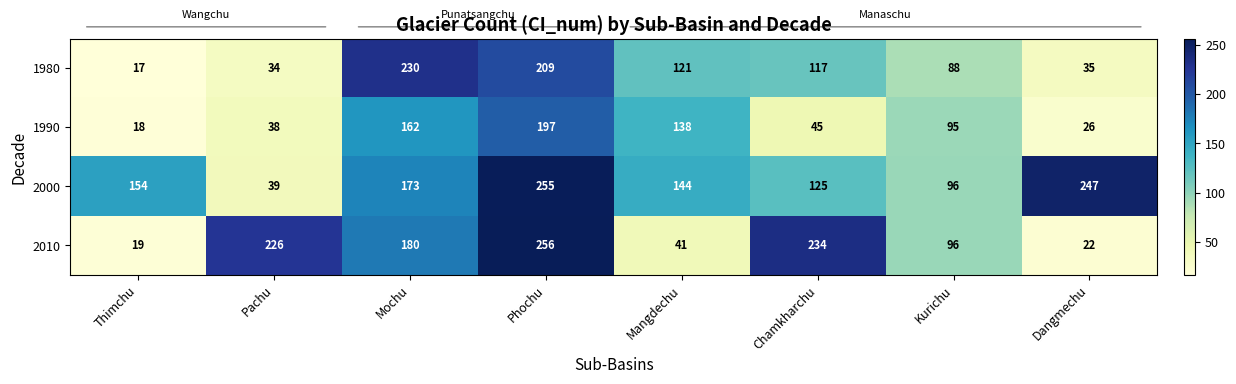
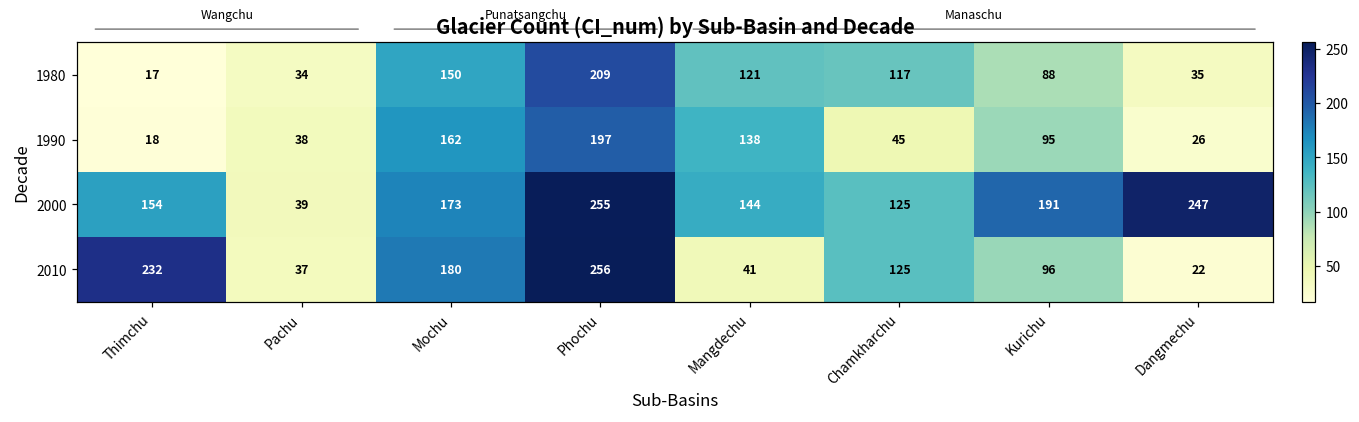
1980, Mochu: 230 -> 150
2000, Kurichu: 96 -> 191
2010, Thimchu: 19 -> 232
2010, Pachu: 226 -> 37
2010, Chamkharchu: 234 -> 125
